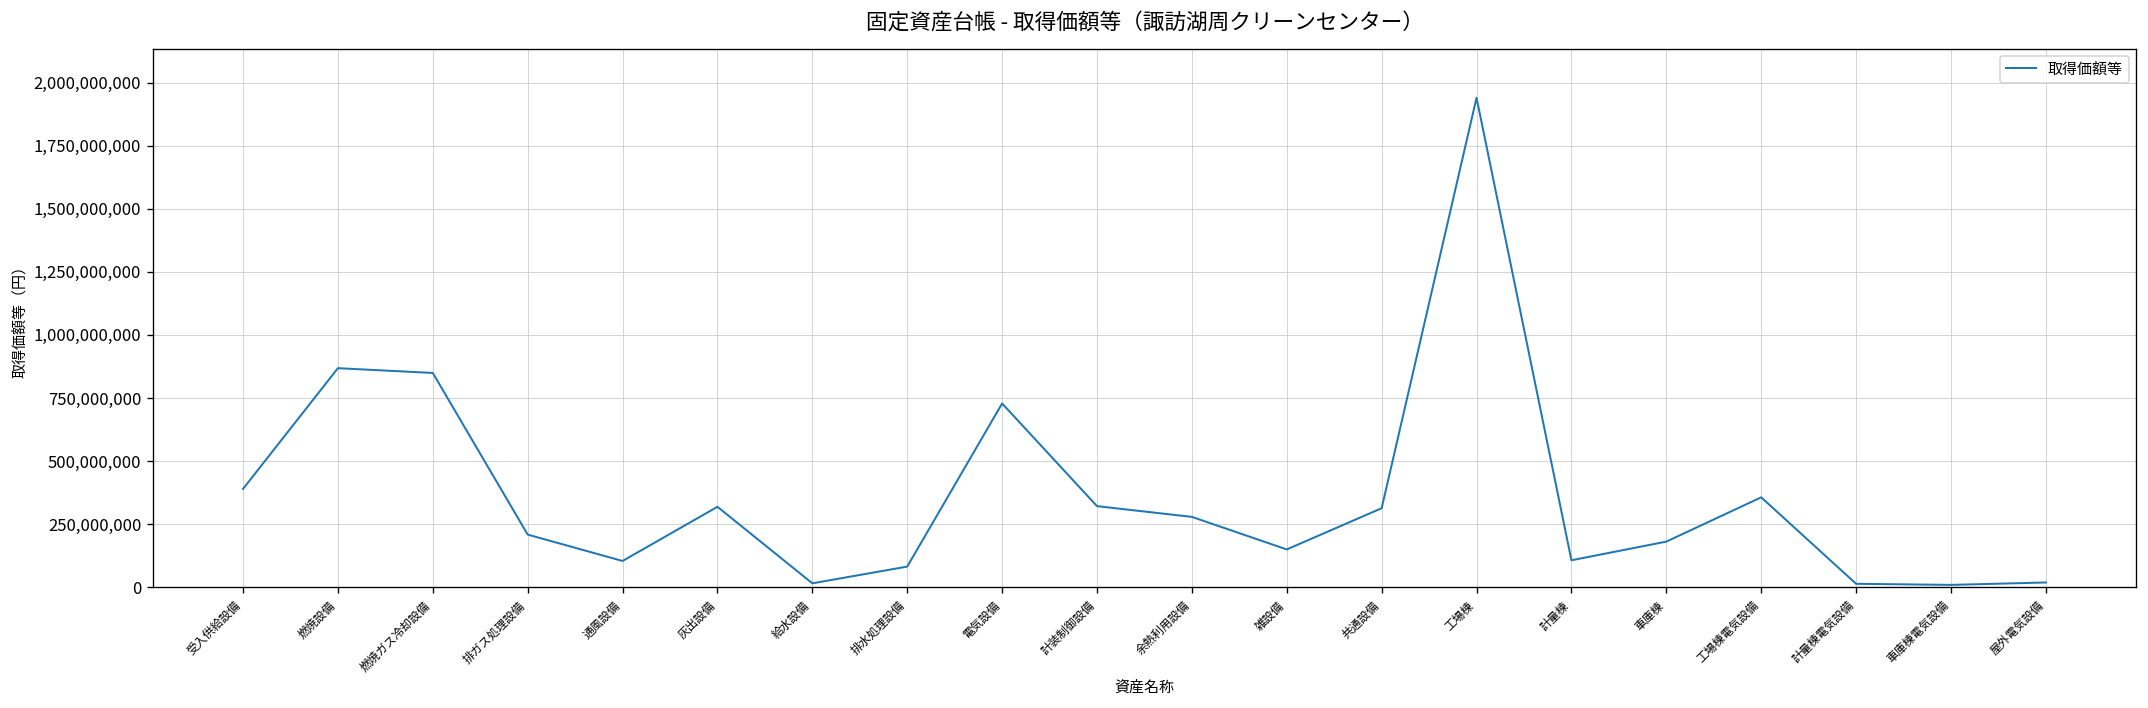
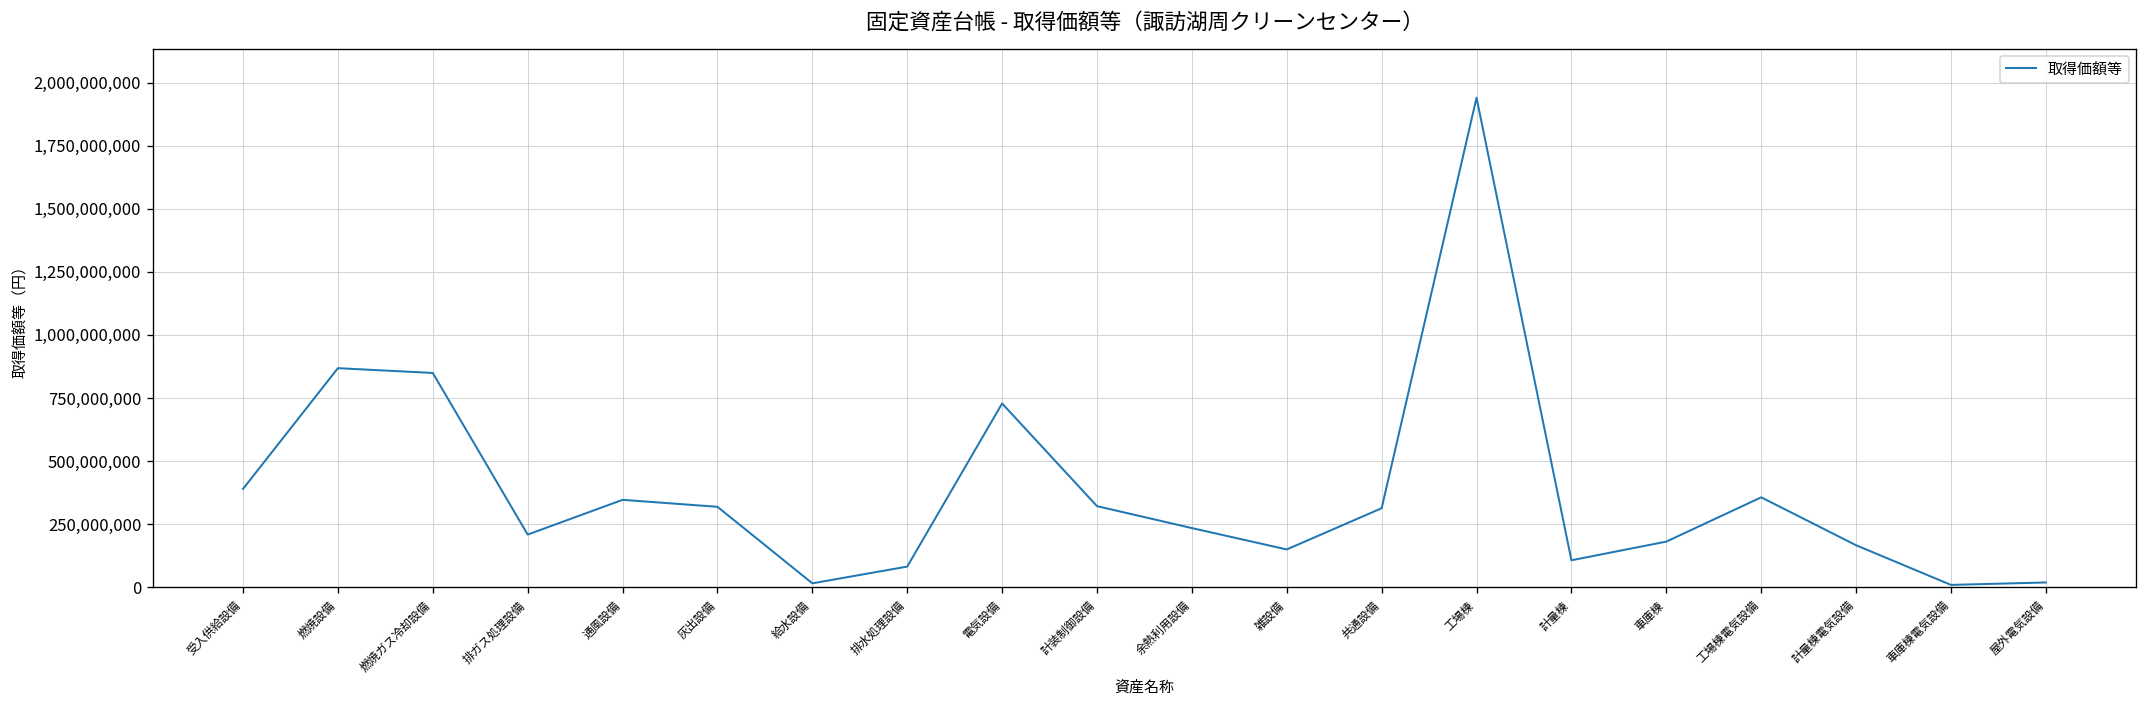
通風設備: 100,000,000 -> 350,000,000
余熱利用設備: 280,000,000 -> 230,000,000
計量棟電気設備: 10,000,000 -> 170,000,000
